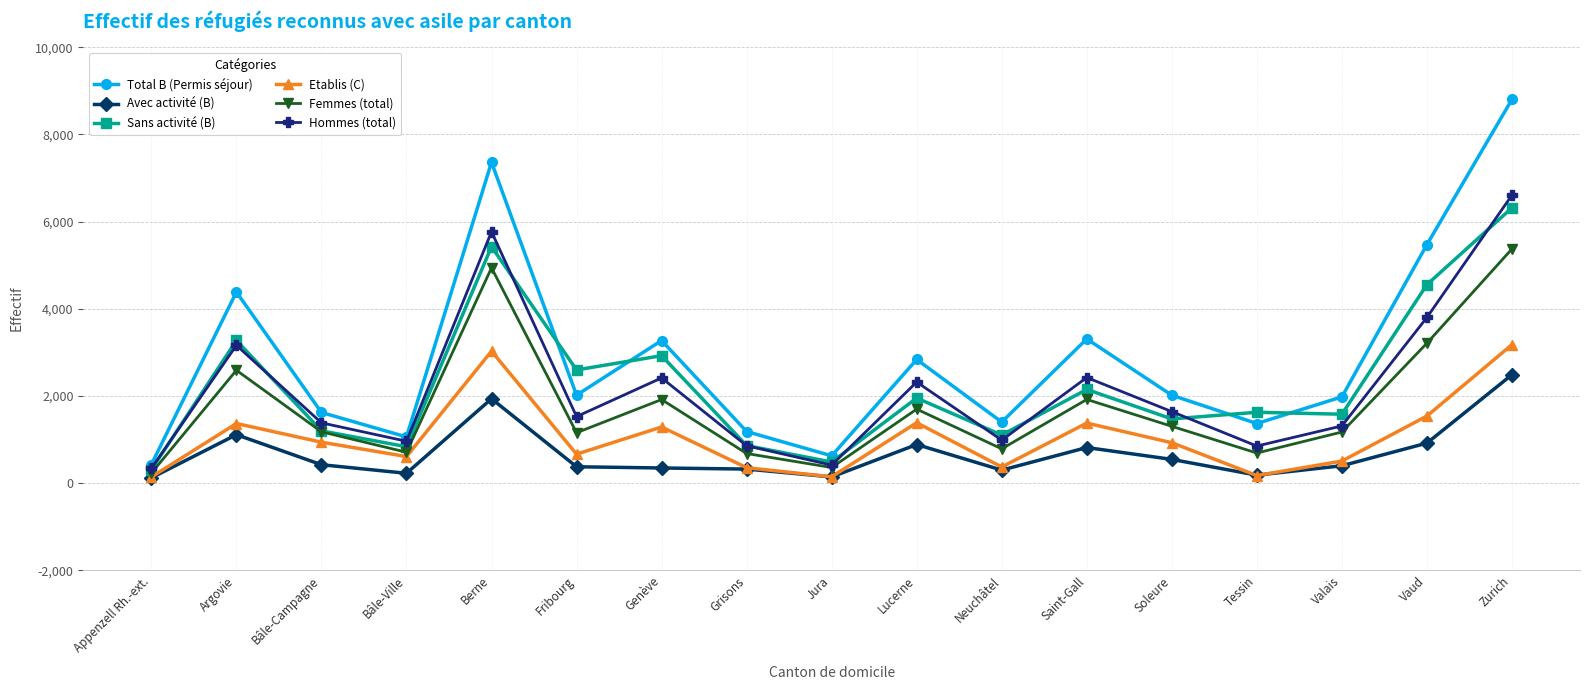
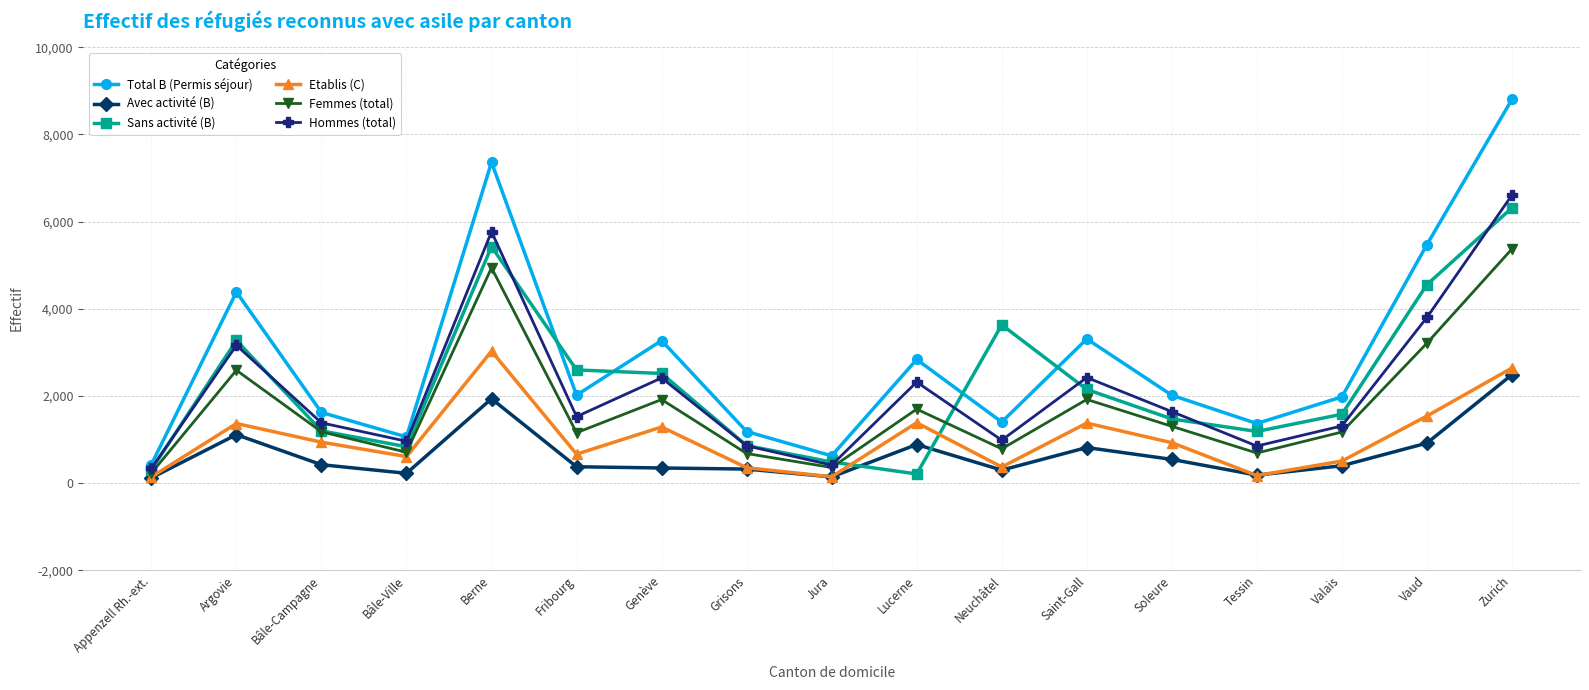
Sans activité (B), Genève: 2,900 -> 2,500
Sans activité (B), Lucerne: 2,000 -> 200
Sans activité (B), Neuchâtel: 1,100 -> 3,600
Sans activité (B), Tessin: 1,600 -> 1,200
Etablis (C), Zurich: 3,200 -> 2,600
